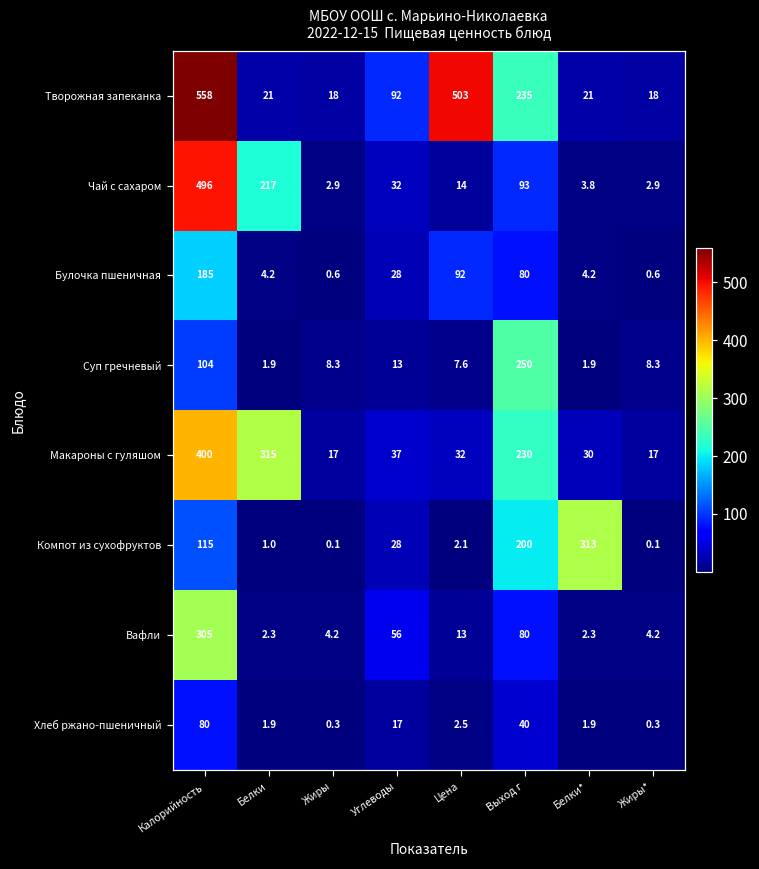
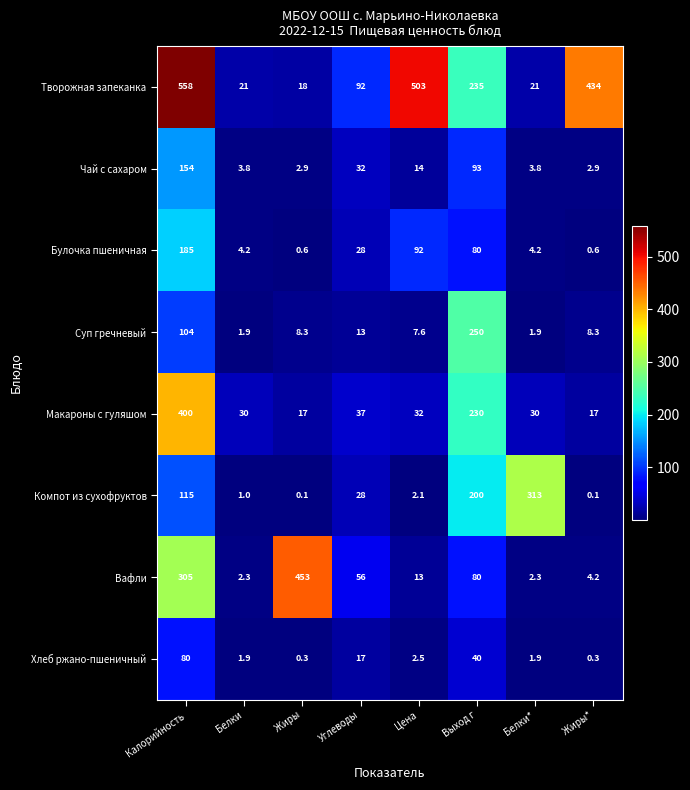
Творожная запеканка, Жиры*: 18 -> 434
Чай с сахаром, Калорийность: 496 -> 154
Чай с сахаром, Белки: 217 -> 3.8
Макароны с гуляшом, Белки: 315 -> 30
Вафли, Жиры: 4.2 -> 453
